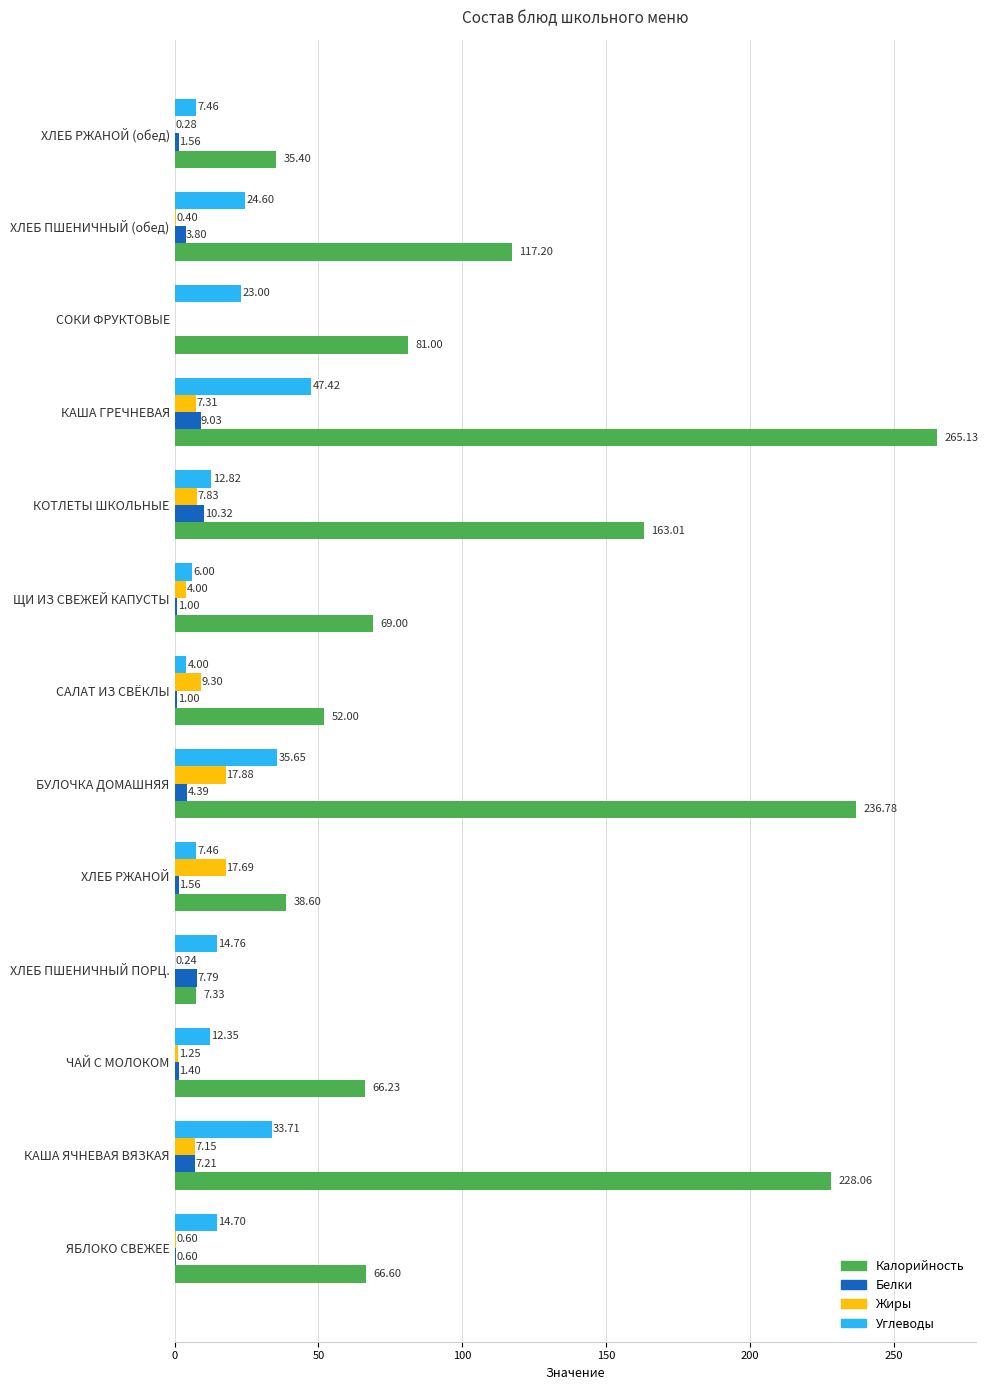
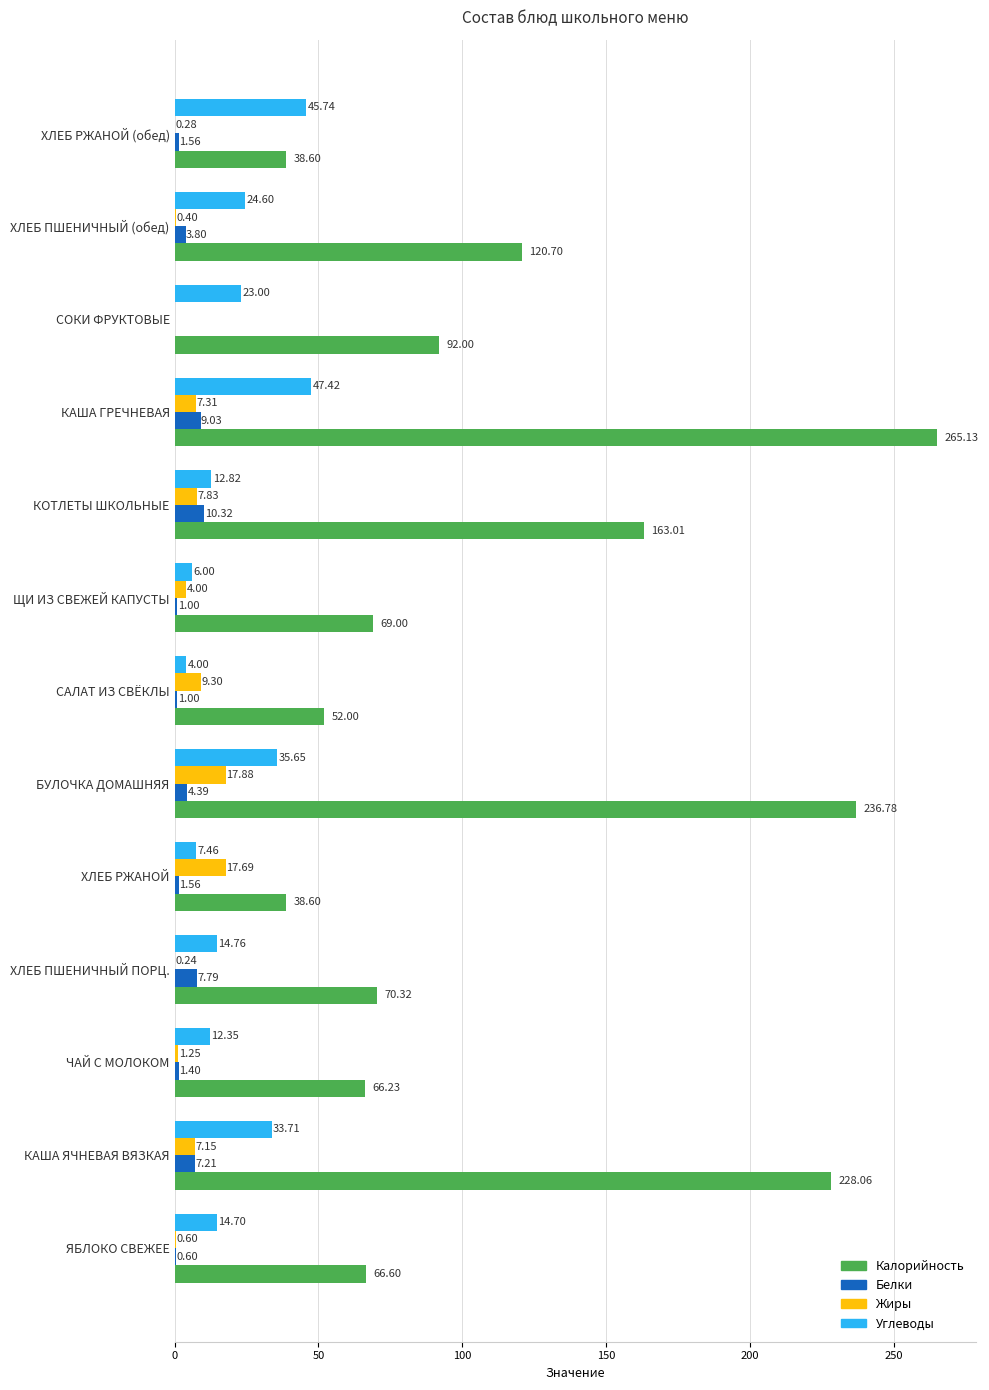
Углеводы, ХЛЕБ РЖАНОЙ (обед): 7.46 -> 45.74
Калорийность, ХЛЕБ РЖАНОЙ (обед): 35.40 -> 38.60
Калорийность, ХЛЕБ ПШЕНИЧНЫЙ (обед): 117.20 -> 120.70
Калорийность, СОКИ ФРУКТОВЫЕ: 81.00 -> 92.00
Калорийность, ХЛЕБ ПШЕНИЧНЫЙ ПОРЦ.: 7.33 -> 70.32
